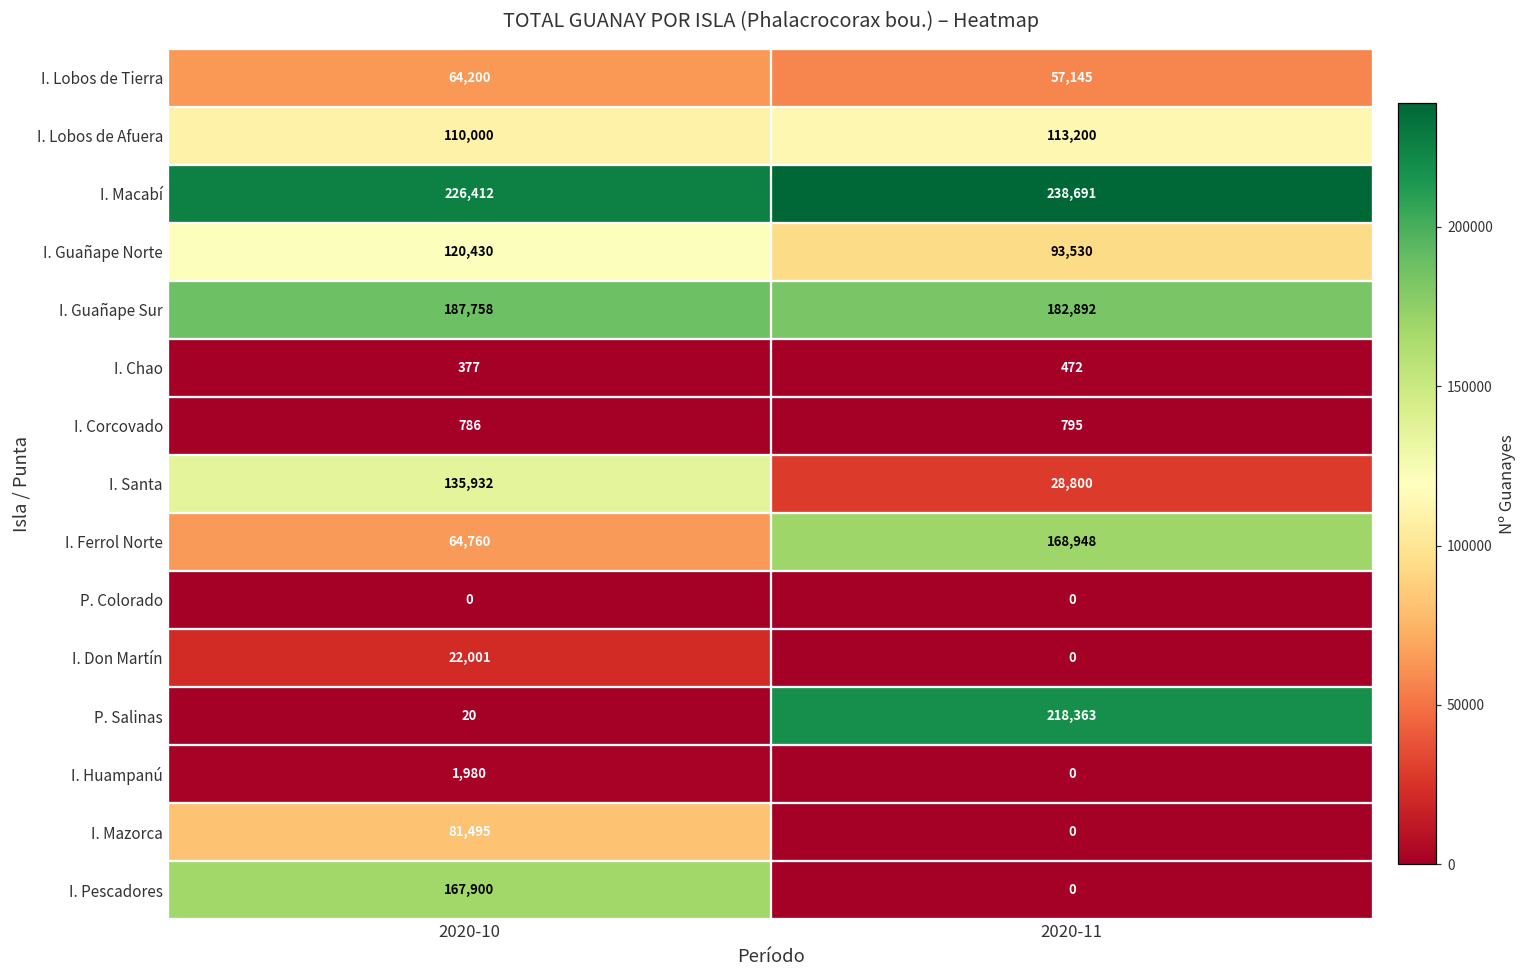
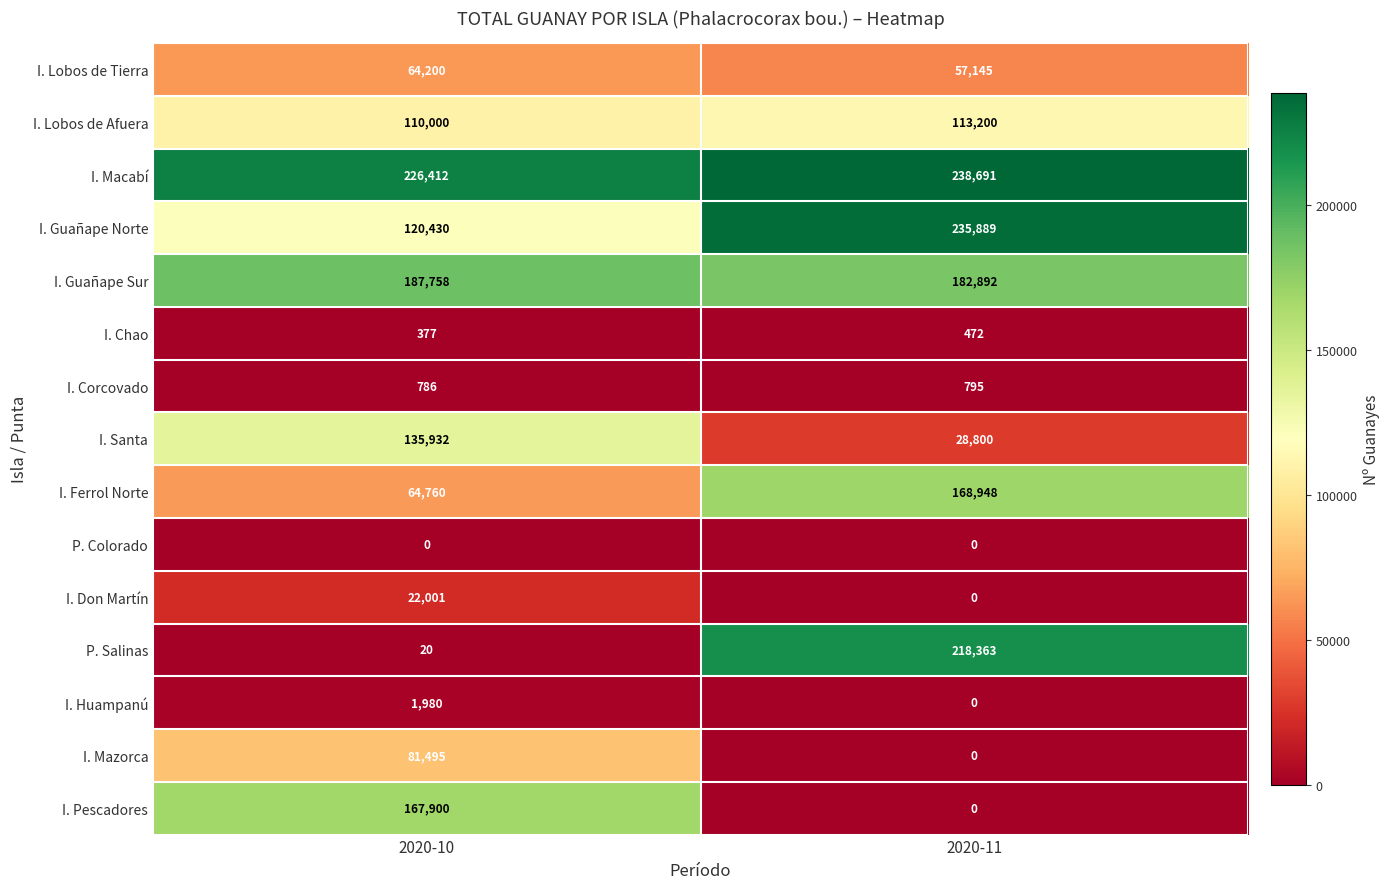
I. Guañape Norte, 2020-11: 93,530 -> 235,889
